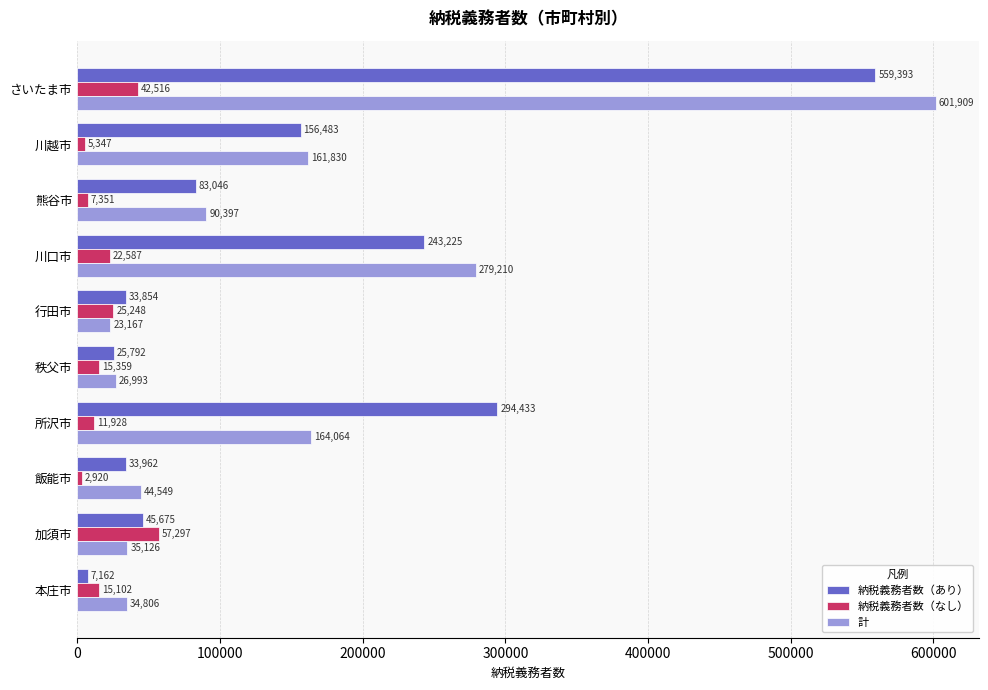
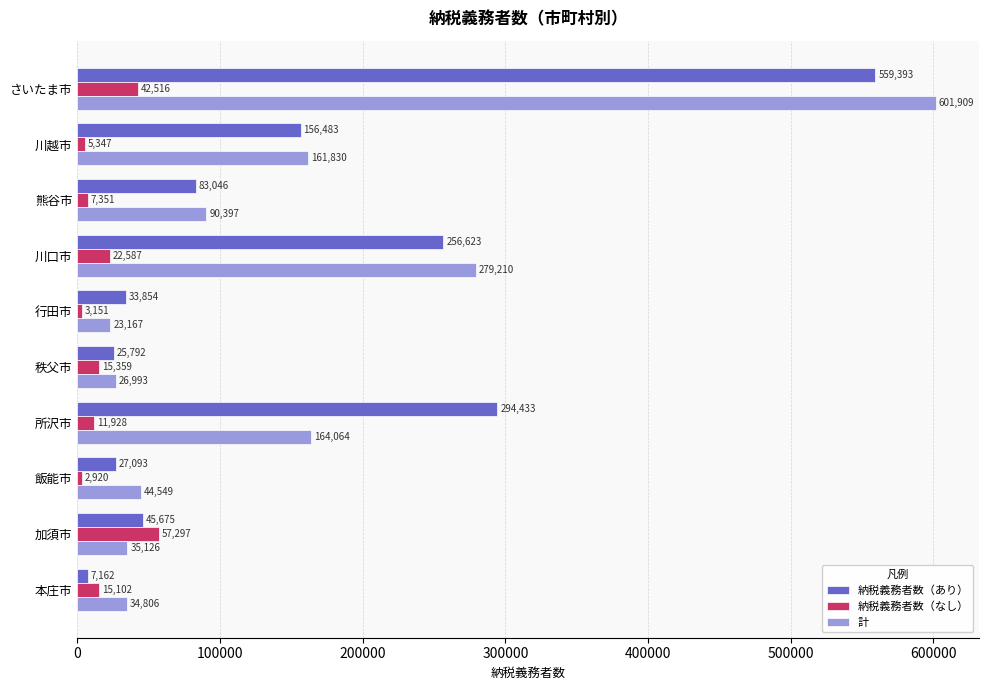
納税義務者数（あり）, 川口市: 243,225 -> 256,623
納税義務者数（なし）, 行田市: 25,248 -> 3,151
納税義務者数（あり）, 飯能市: 33,962 -> 27,093
